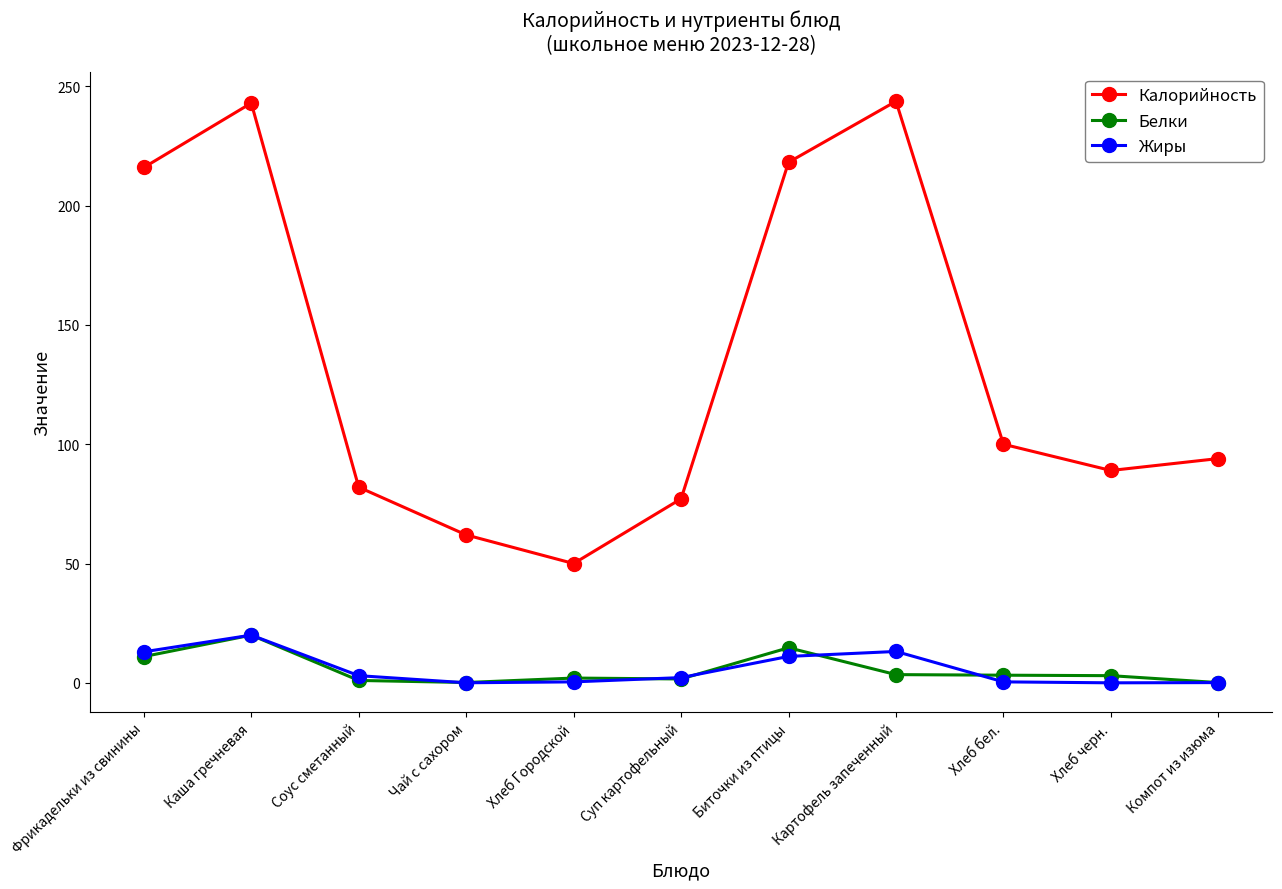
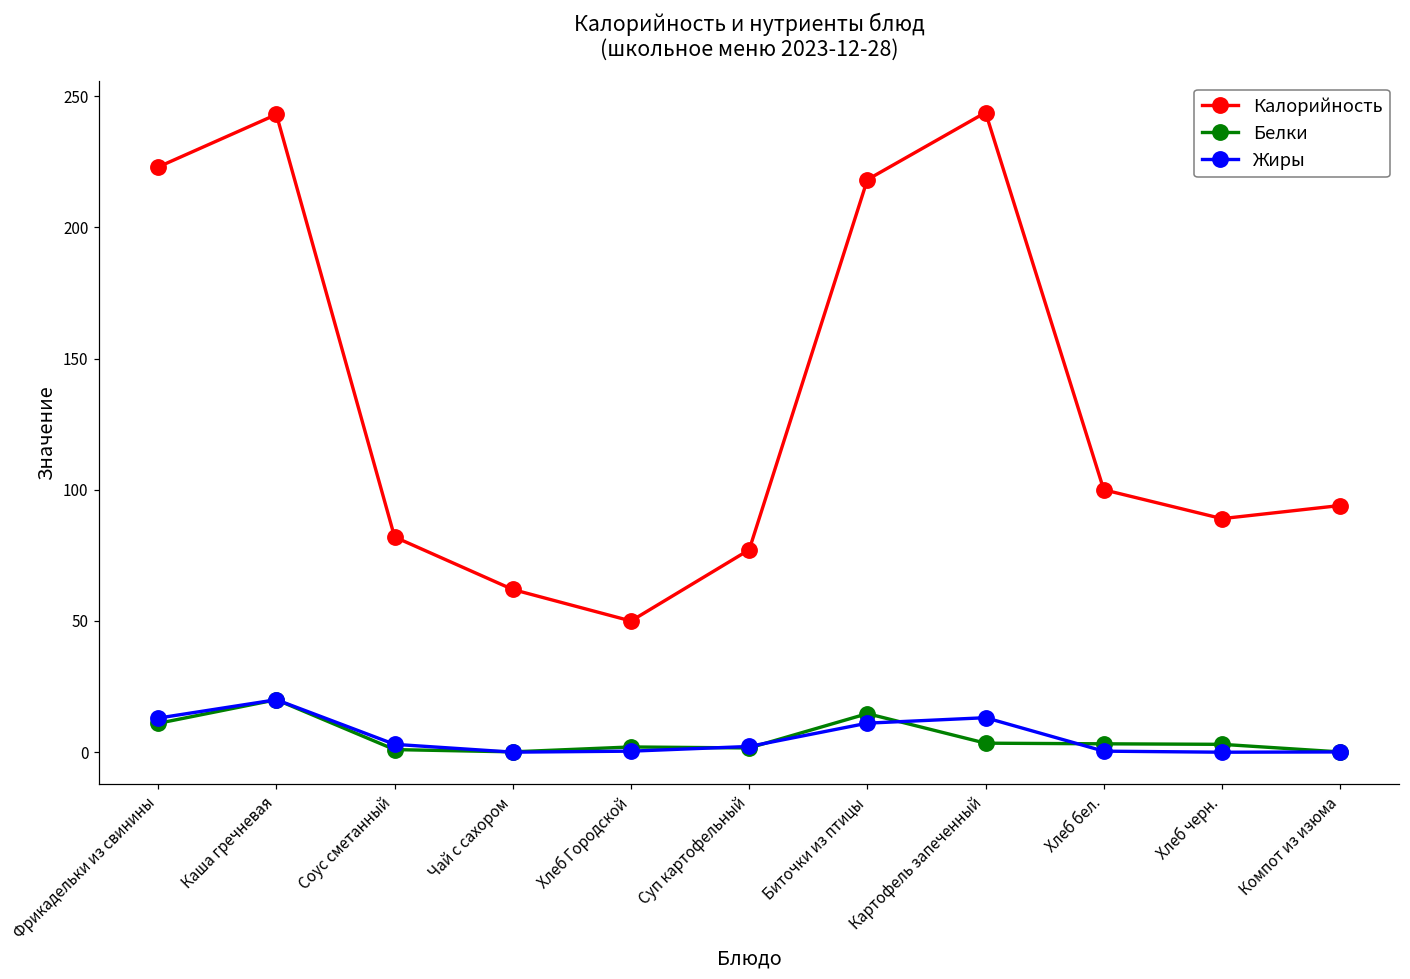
Калорийность, Фрикадельки из свинины: 216 -> 223
